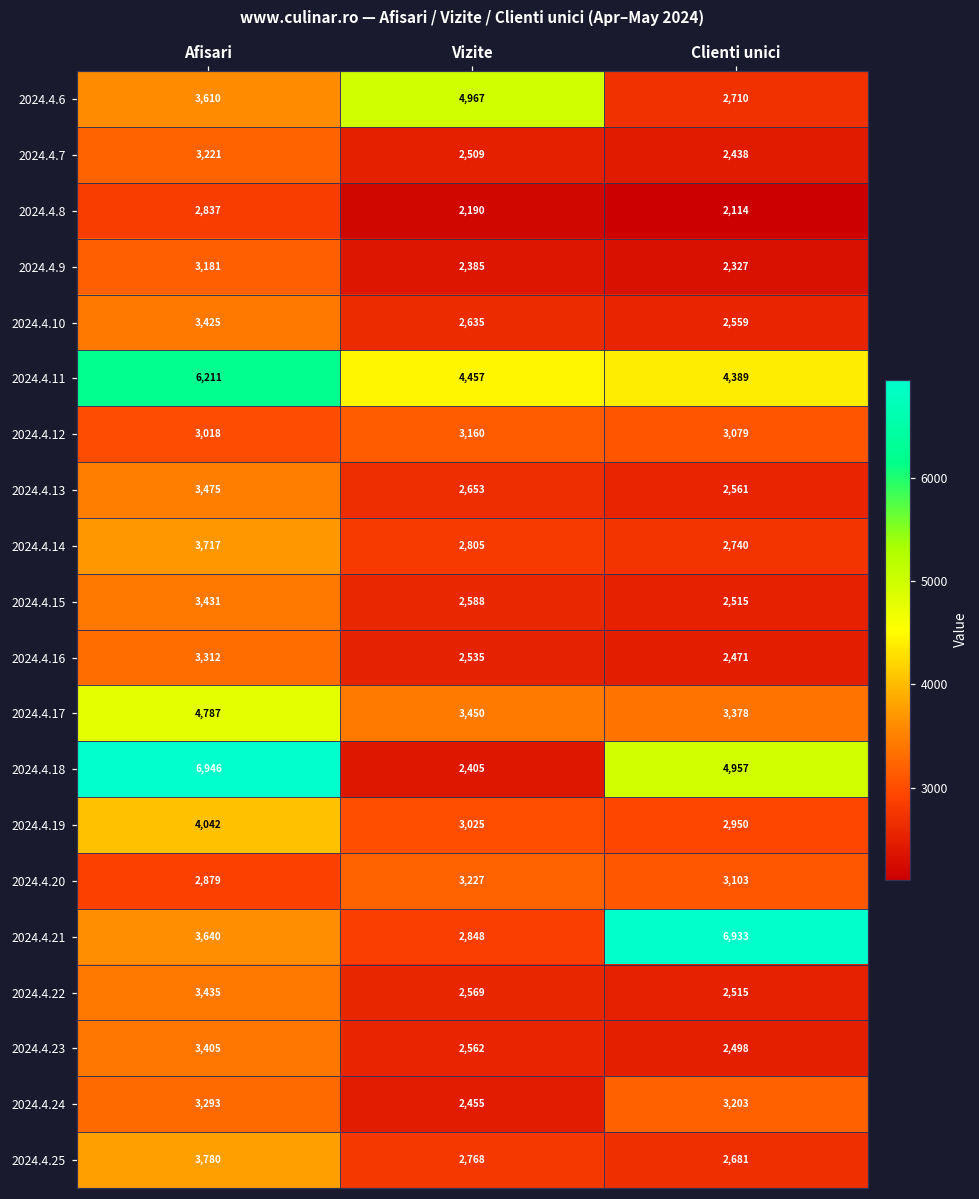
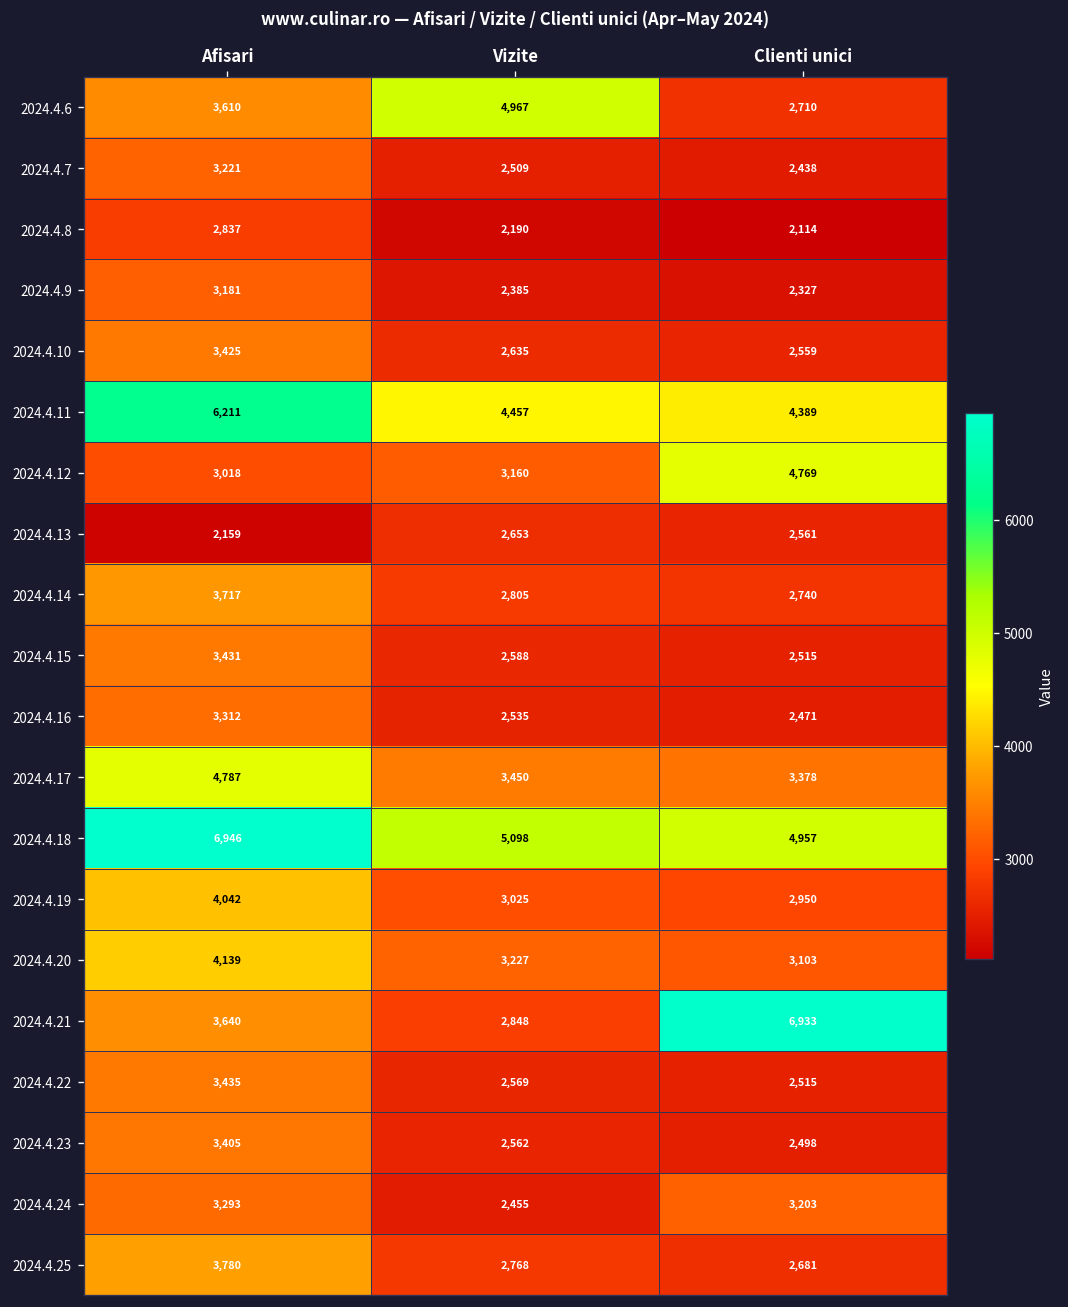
2024.4.12, Clienti unici: 3,079 -> 4,769
2024.4.13, Afisari: 3,475 -> 2,159
2024.4.18, Vizite: 2,405 -> 5,098
2024.4.20, Afisari: 2,879 -> 4,139
